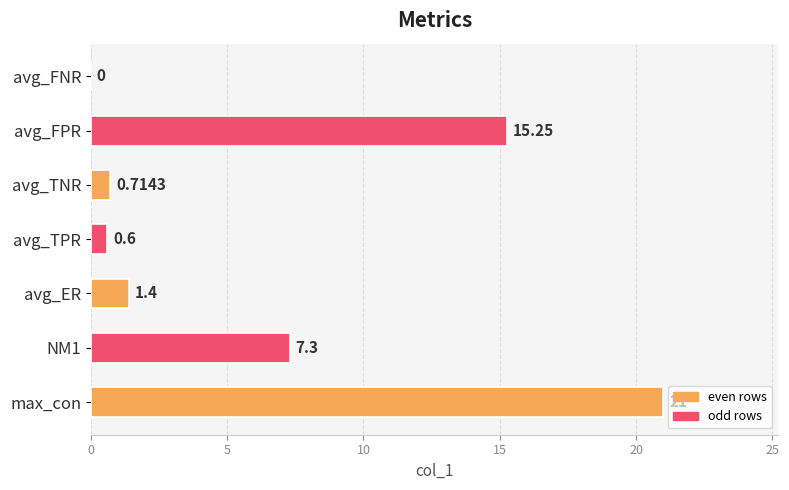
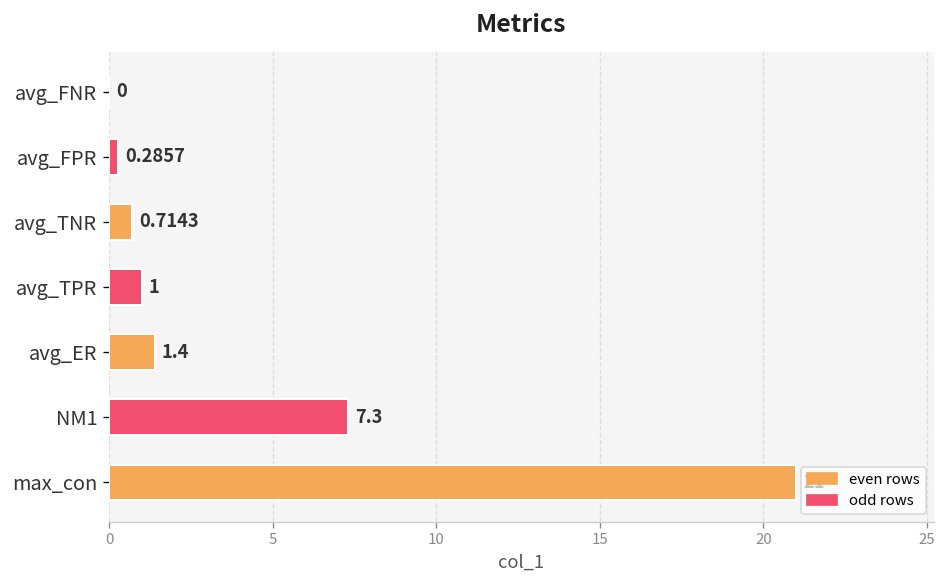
avg_FPR: 15.25 -> 0.2857
avg_TPR: 0.6 -> 1
